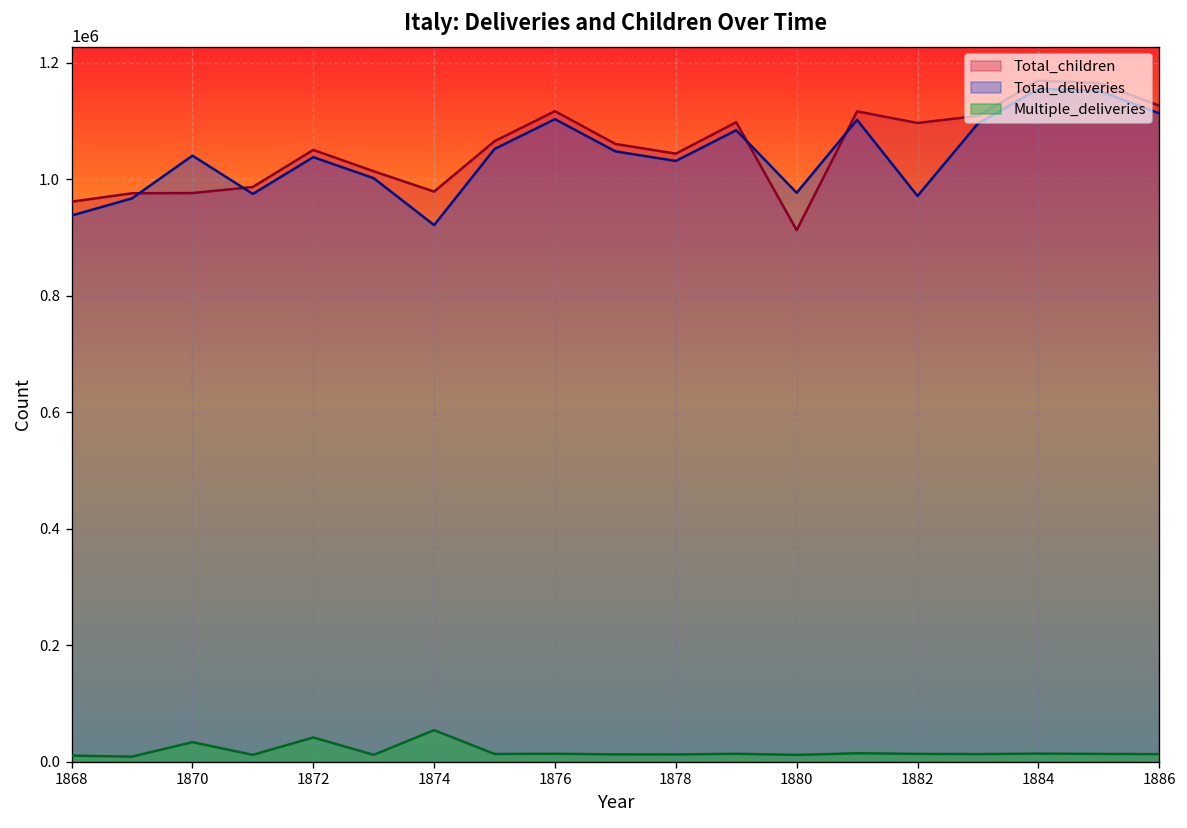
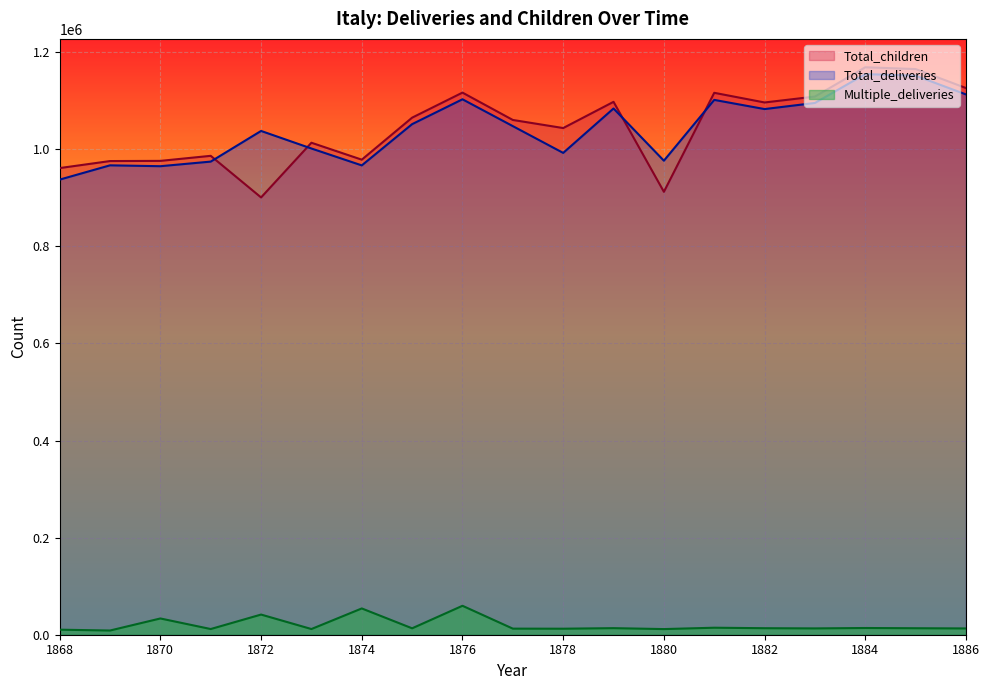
Total_deliveries, 1870: 1040000 -> 970000
Total_children, 1872: 1050000 -> 900000
Total_deliveries, 1874: 920000 -> 970000
Multiple_deliveries, 1876: 10000 -> 60000
Total_deliveries, 1878: 1030000 -> 990000
Total_deliveries, 1882: 970000 -> 1080000
